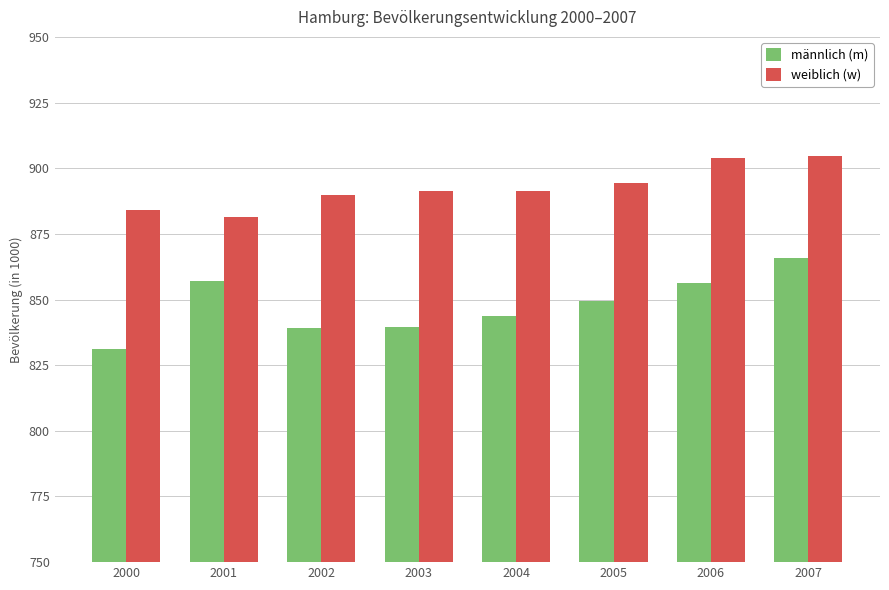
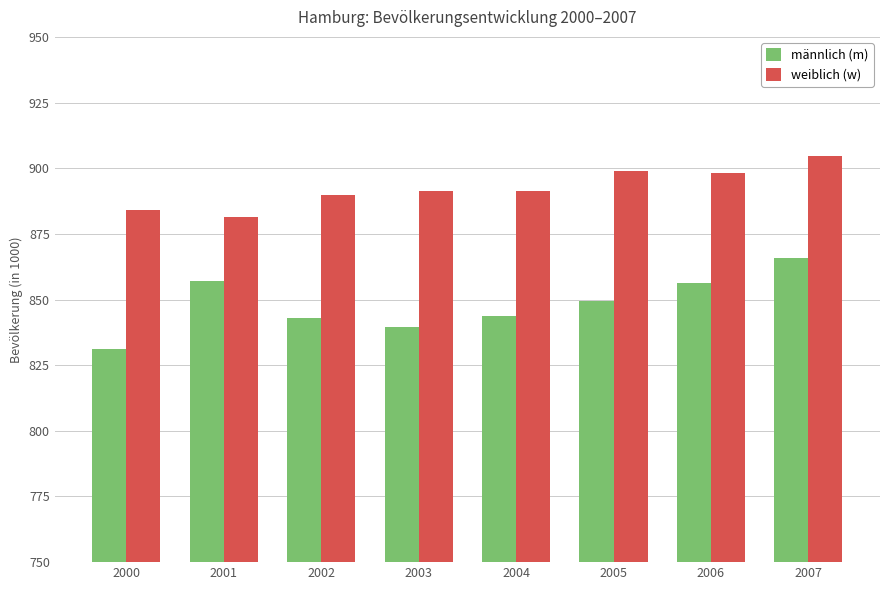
männlich (m), 2002: 839 -> 843
weiblich (w), 2005: 894 -> 899
weiblich (w), 2006: 904 -> 898
